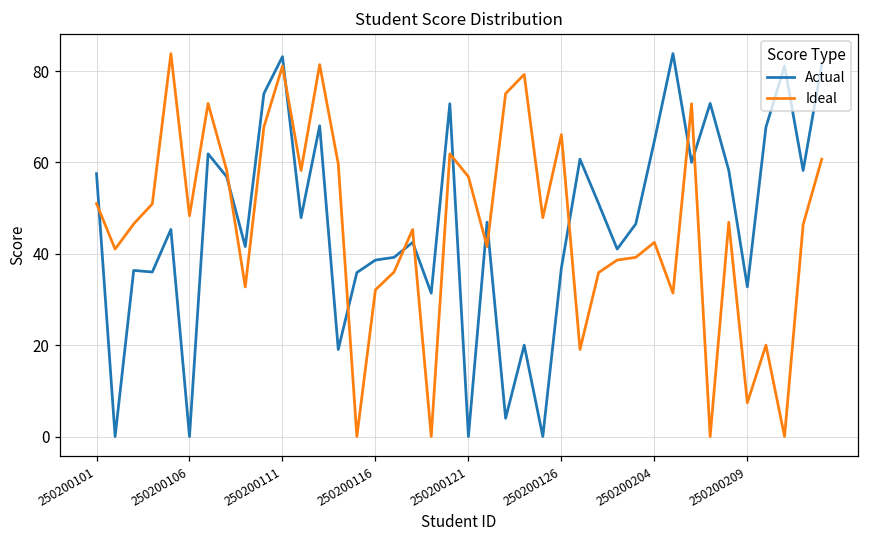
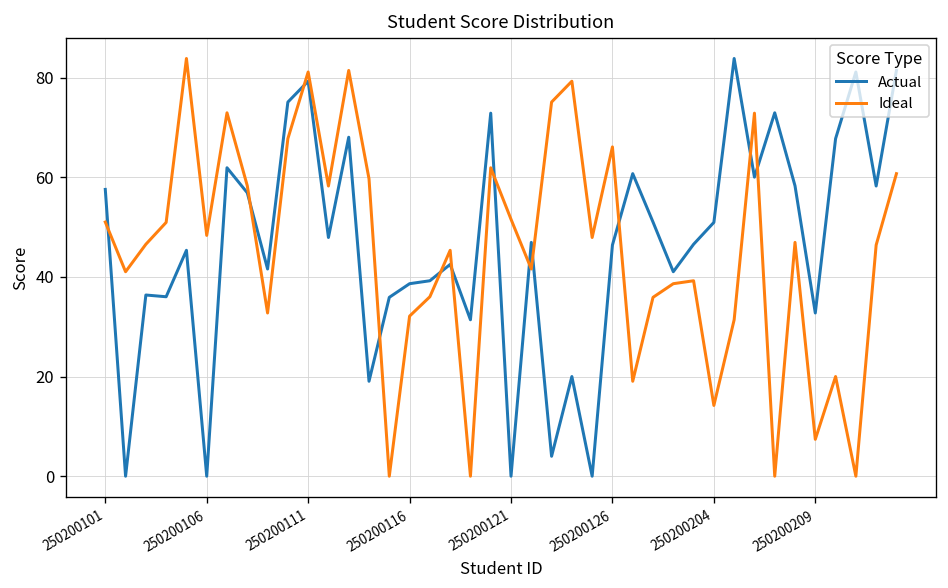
Actual, 250200111: 83 -> 79
Ideal, 250200121: 57 -> 52
Actual, 250200126: 37 -> 46
Actual, 250200204: 65 -> 51
Ideal, 250200204: 43 -> 14
